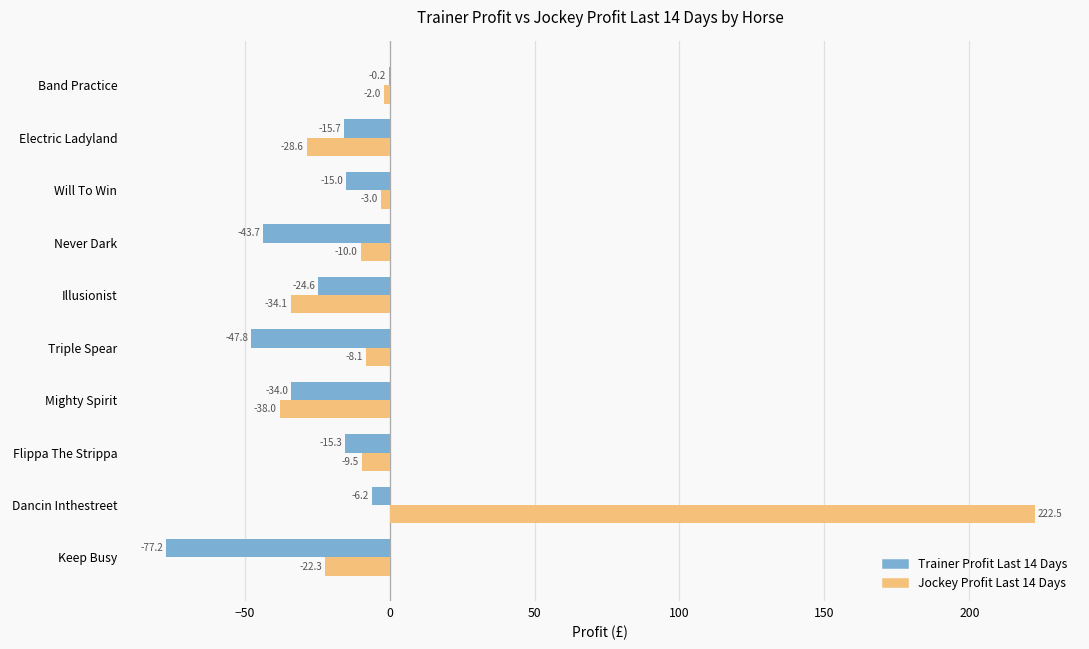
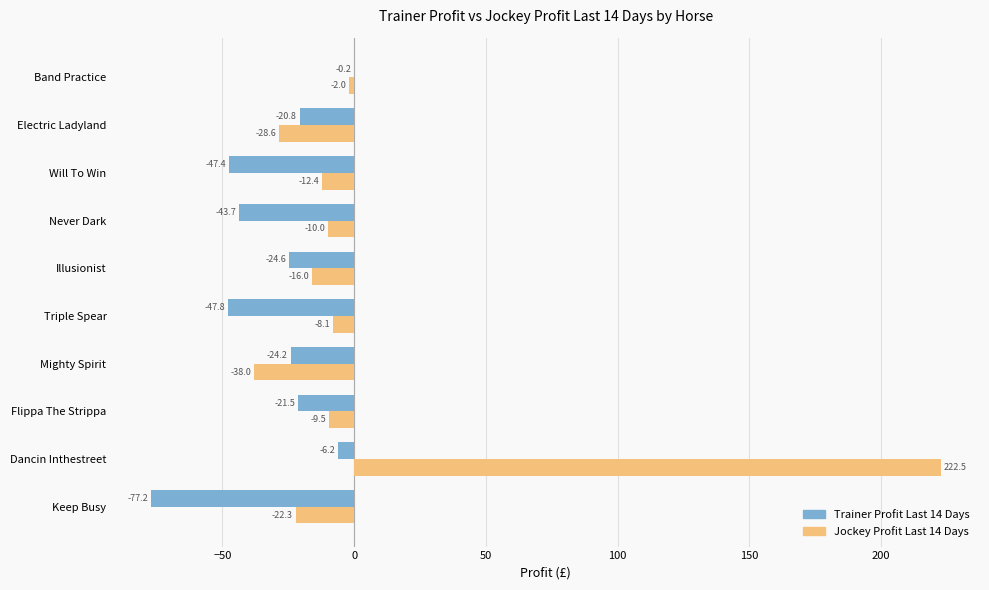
Trainer Profit Last 14 Days, Electric Ladyland: -15.7 -> -20.8
Trainer Profit Last 14 Days, Will To Win: -15.0 -> -47.4
Jockey Profit Last 14 Days, Will To Win: -3.0 -> -12.4
Jockey Profit Last 14 Days, Illusionist: -34.1 -> -16.0
Trainer Profit Last 14 Days, Mighty Spirit: -34.0 -> -24.2
Trainer Profit Last 14 Days, Flippa The Strippa: -15.3 -> -21.5
